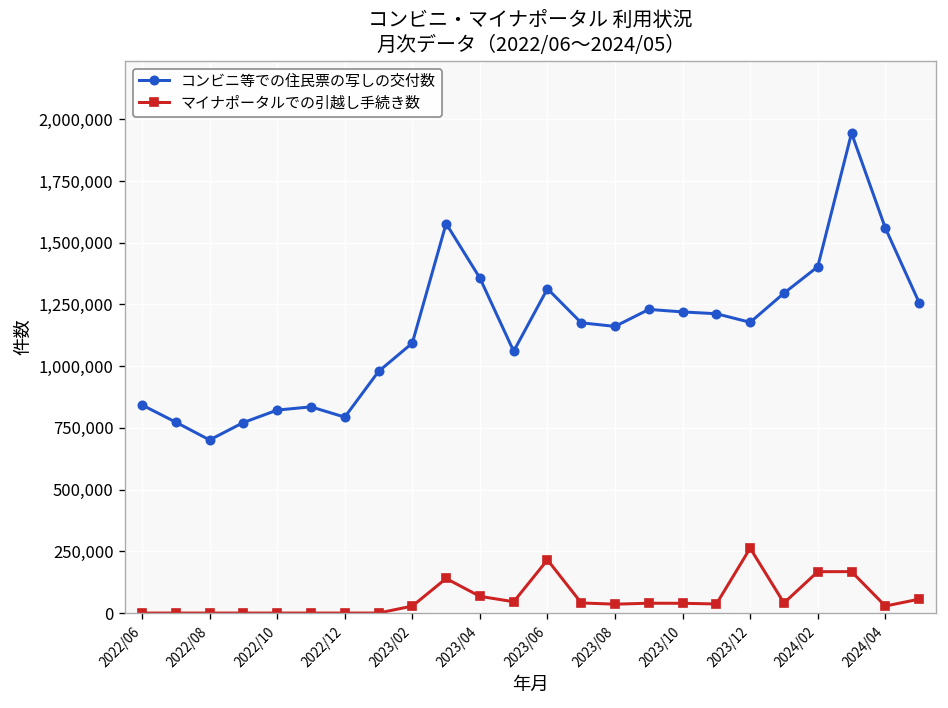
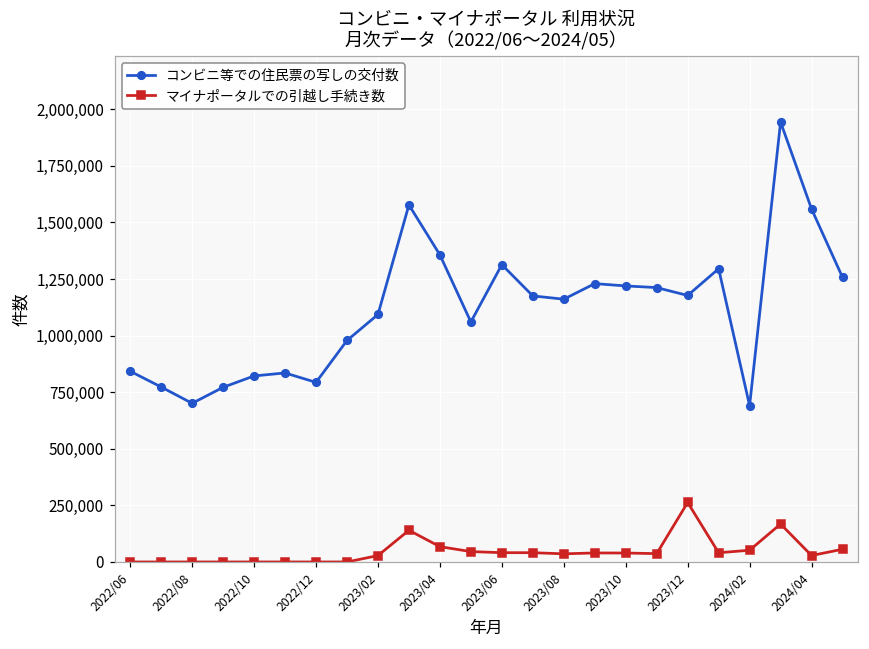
マイナポータルでの引越し手続き数, 2023/06: 220,000 -> 40,000
コンビニ等での住民票の写しの交付数, 2024/02: 1,400,000 -> 690,000
マイナポータルでの引越し手続き数, 2024/02: 170,000 -> 50,000
